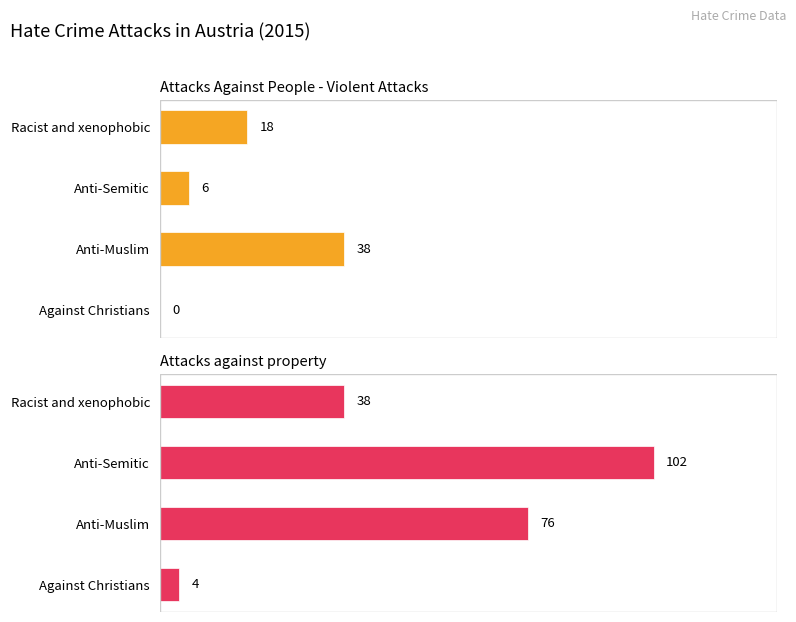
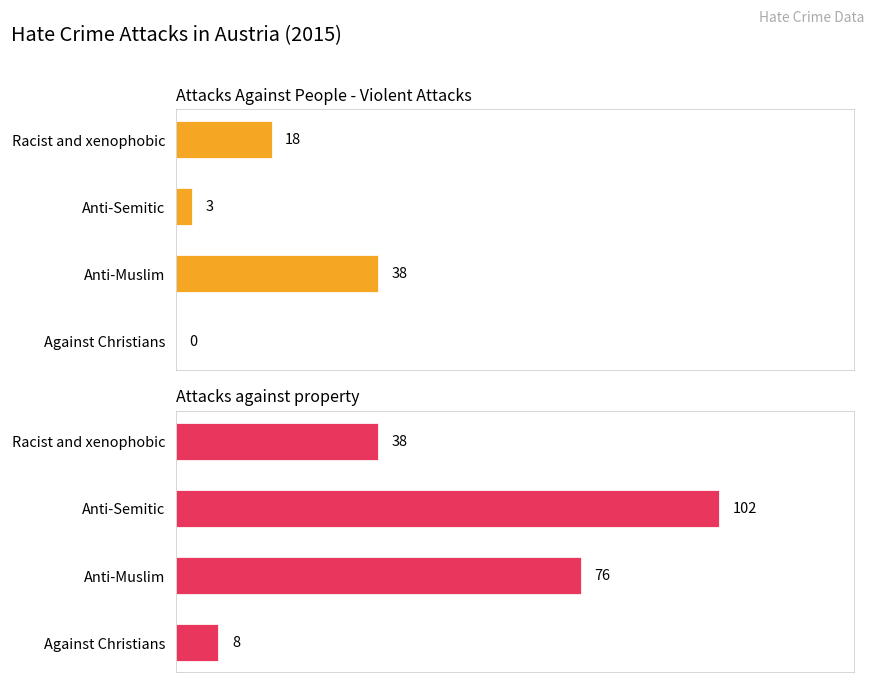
Attacks Against People - Violent Attacks, Anti-Semitic: 6 -> 3
Attacks against property, Against Christians: 4 -> 8
